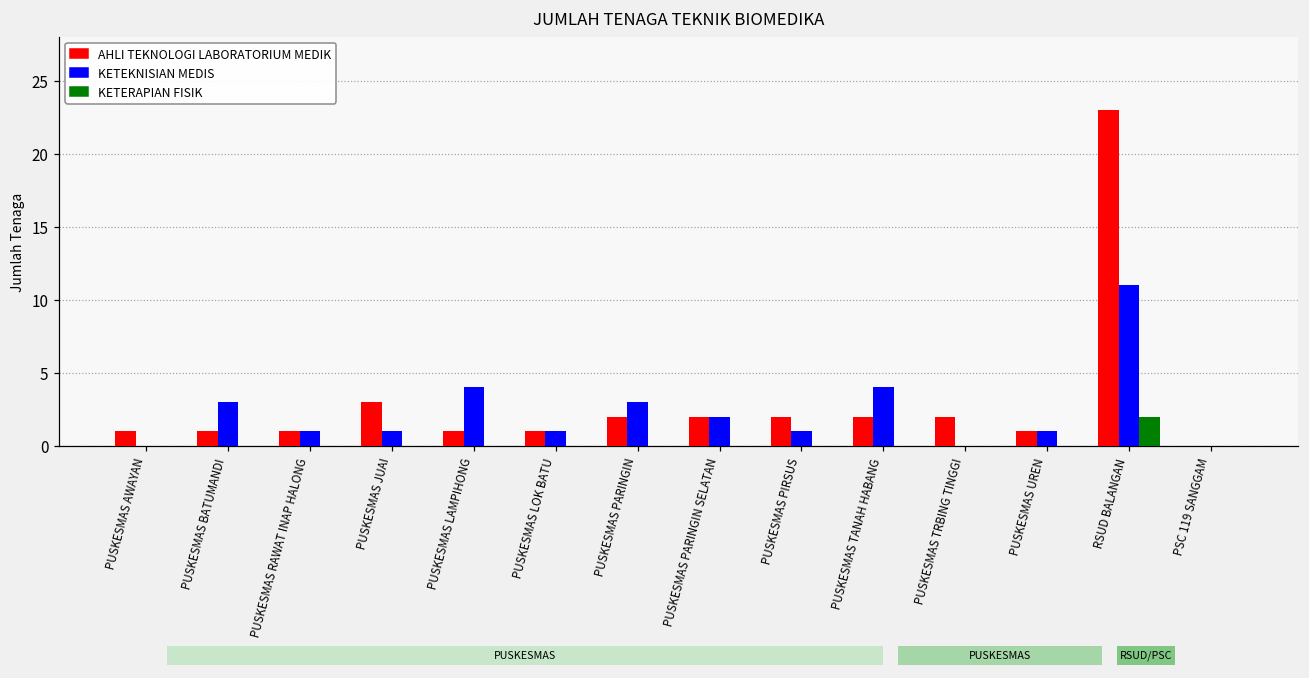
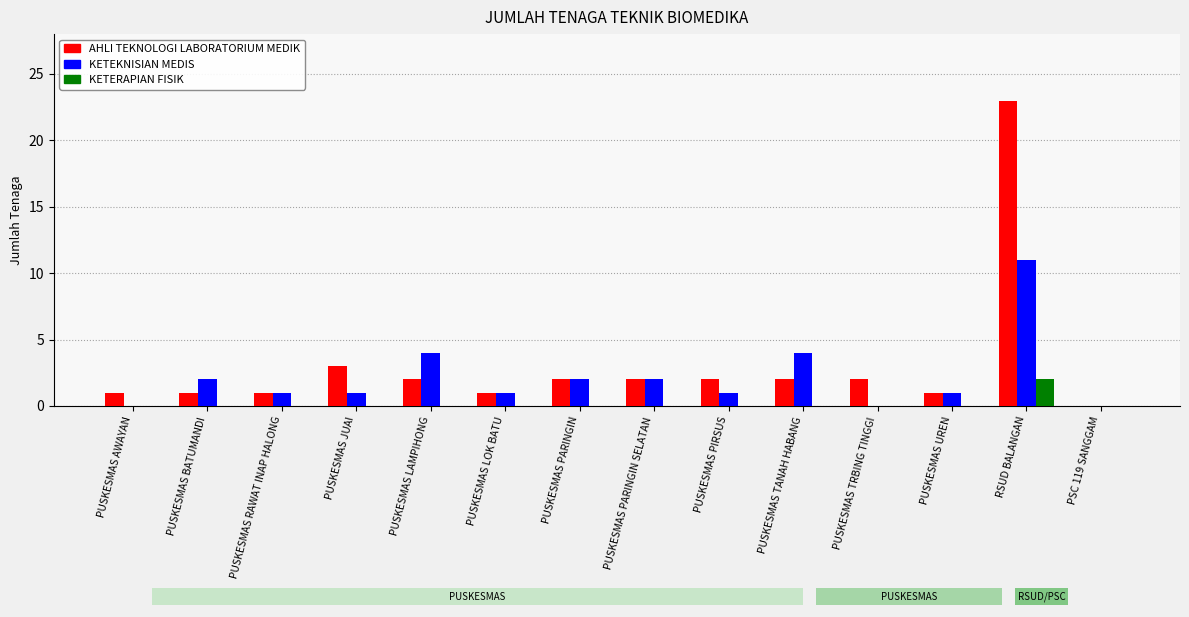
JUMLAH TENAGA TEKNIK BIOMEDIKA, KETEKNISIAN MEDIS, PUSKESMAS BATUMANDI: 3 -> 2
JUMLAH TENAGA TEKNIK BIOMEDIKA, AHLI TEKNOLOGI LABORATORIUM MEDIK, PUSKESMAS LAMPIHONG: 1 -> 2
JUMLAH TENAGA TEKNIK BIOMEDIKA, KETEKNISIAN MEDIS, PUSKESMAS PARINGIN: 3 -> 2
